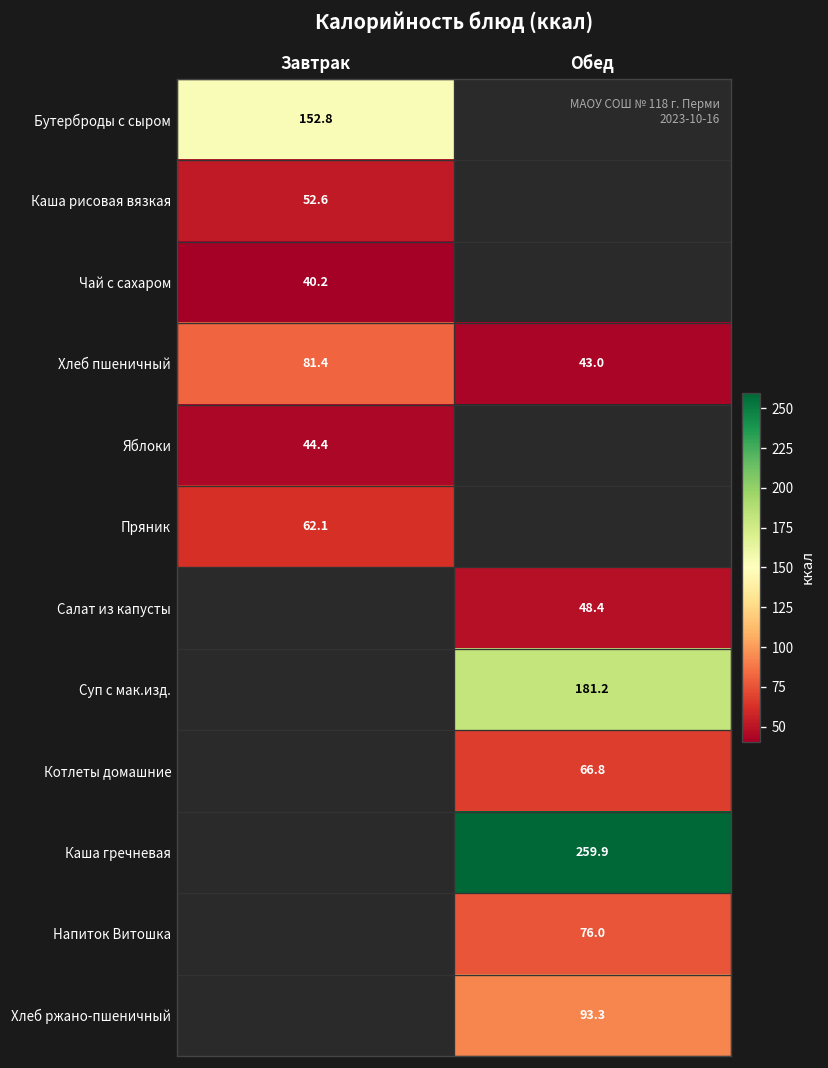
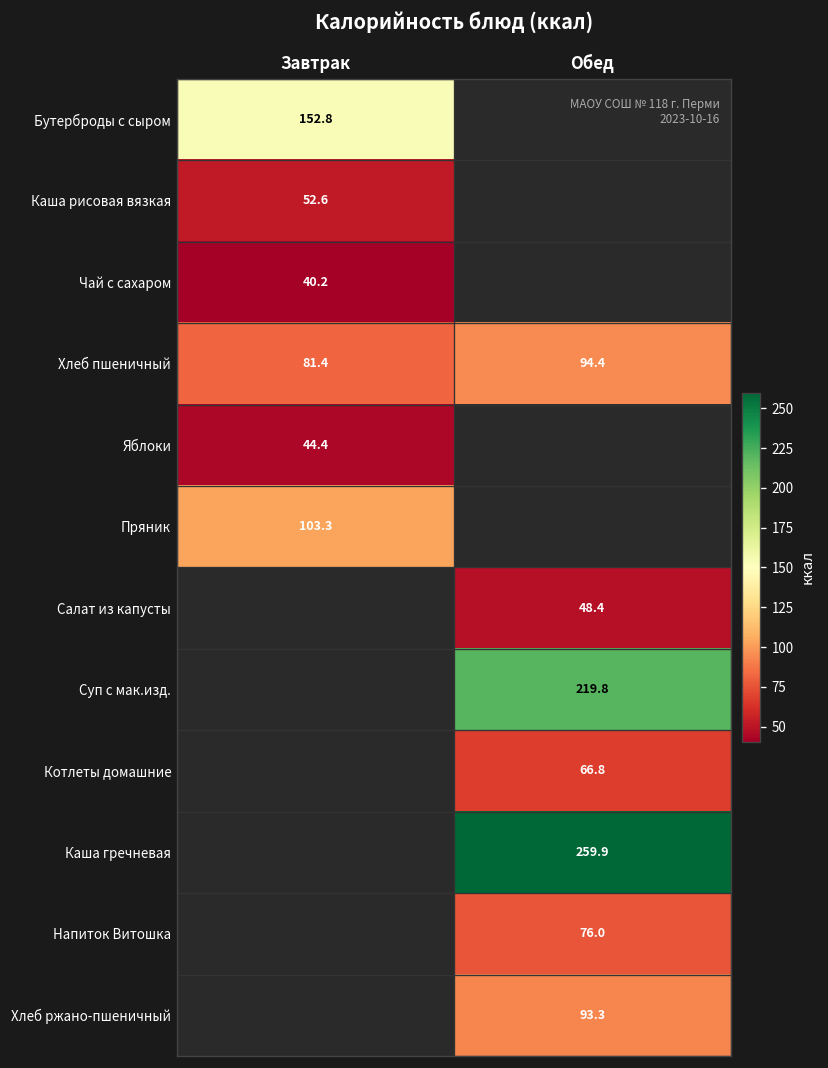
Хлеб пшеничный, Обед: 43.0 -> 94.4
Пряник, Завтрак: 62.1 -> 103.3
Суп с мак.изд., Обед: 181.2 -> 219.8
